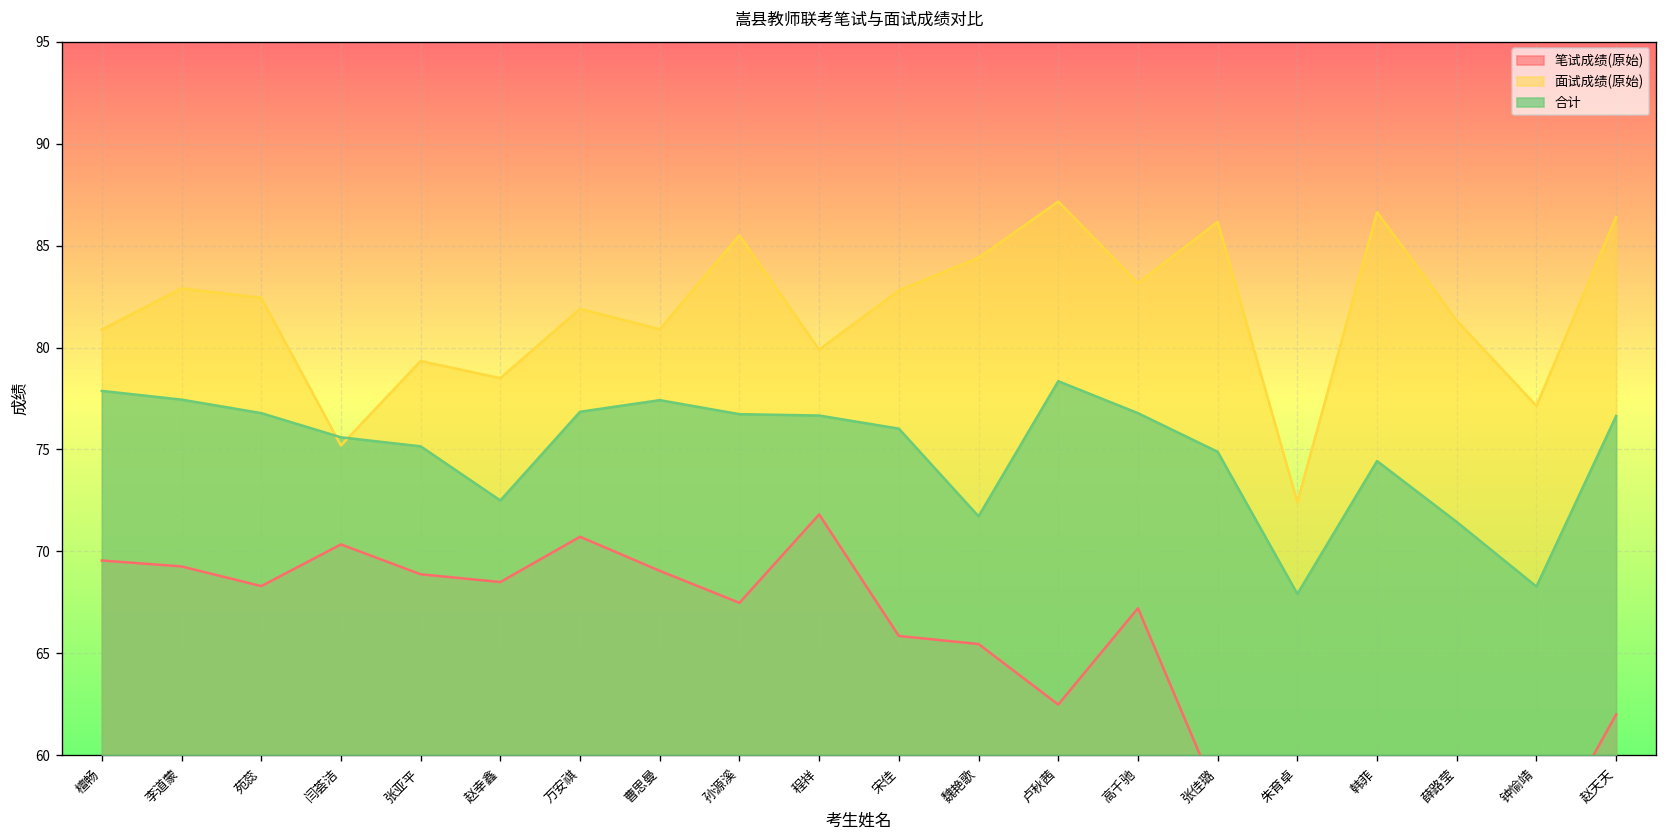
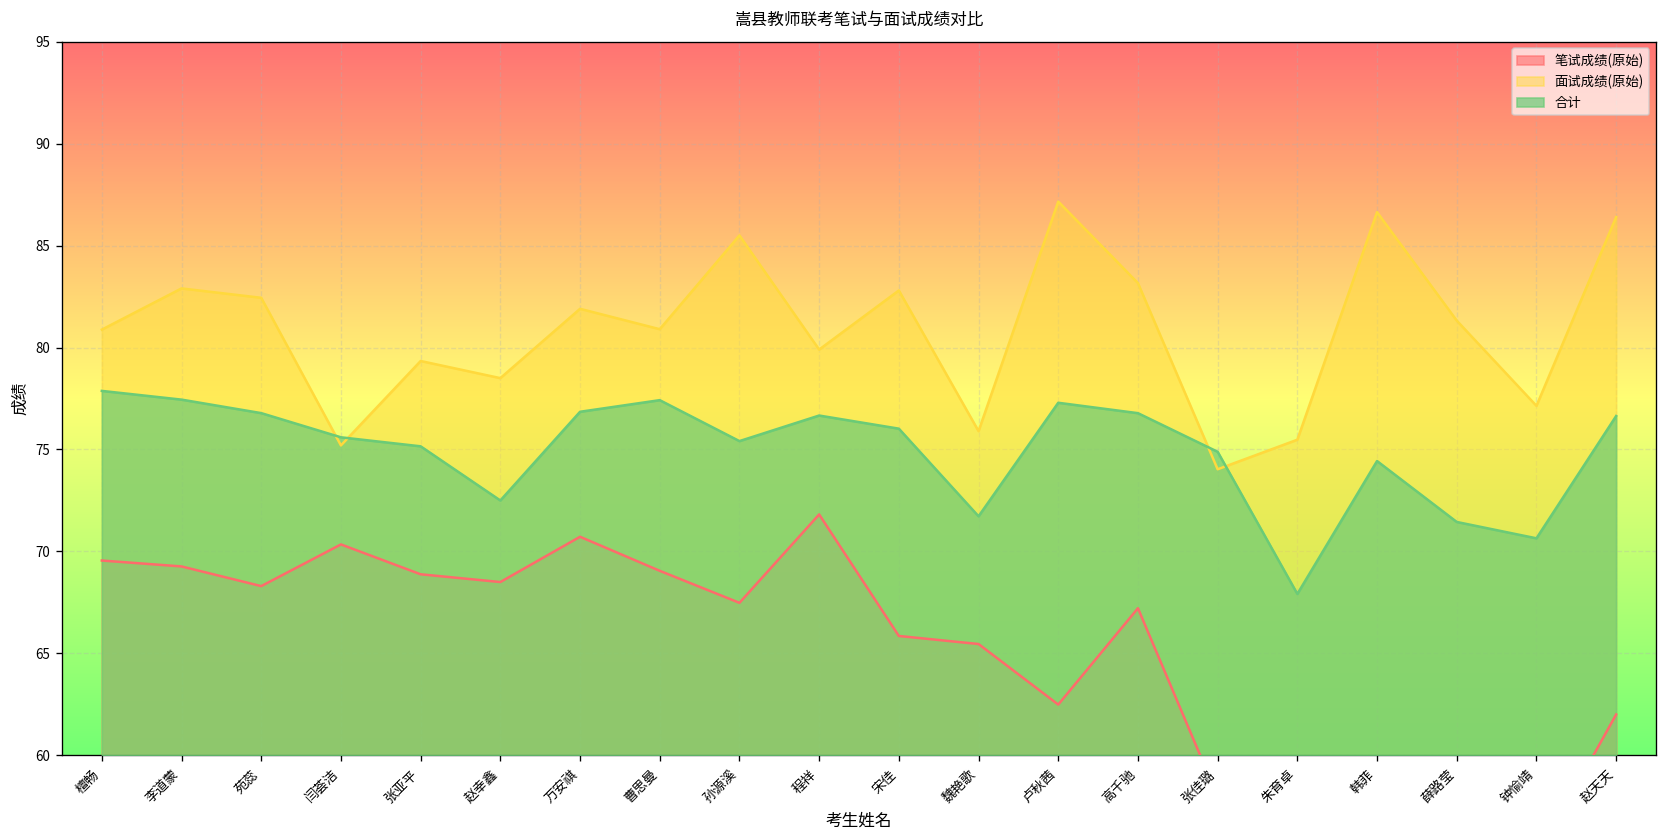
合计, 孙源溪: 76.7 -> 75.4
面试成绩(原始), 魏艳歌: 84.4 -> 75.9
合计, 卢秋茜: 78.4 -> 77.3
面试成绩(原始), 张佳璐: 86.2 -> 74.0
面试成绩(原始), 朱育卓: 72.4 -> 75.5
合计, 钟愉靖: 68.3 -> 70.6
